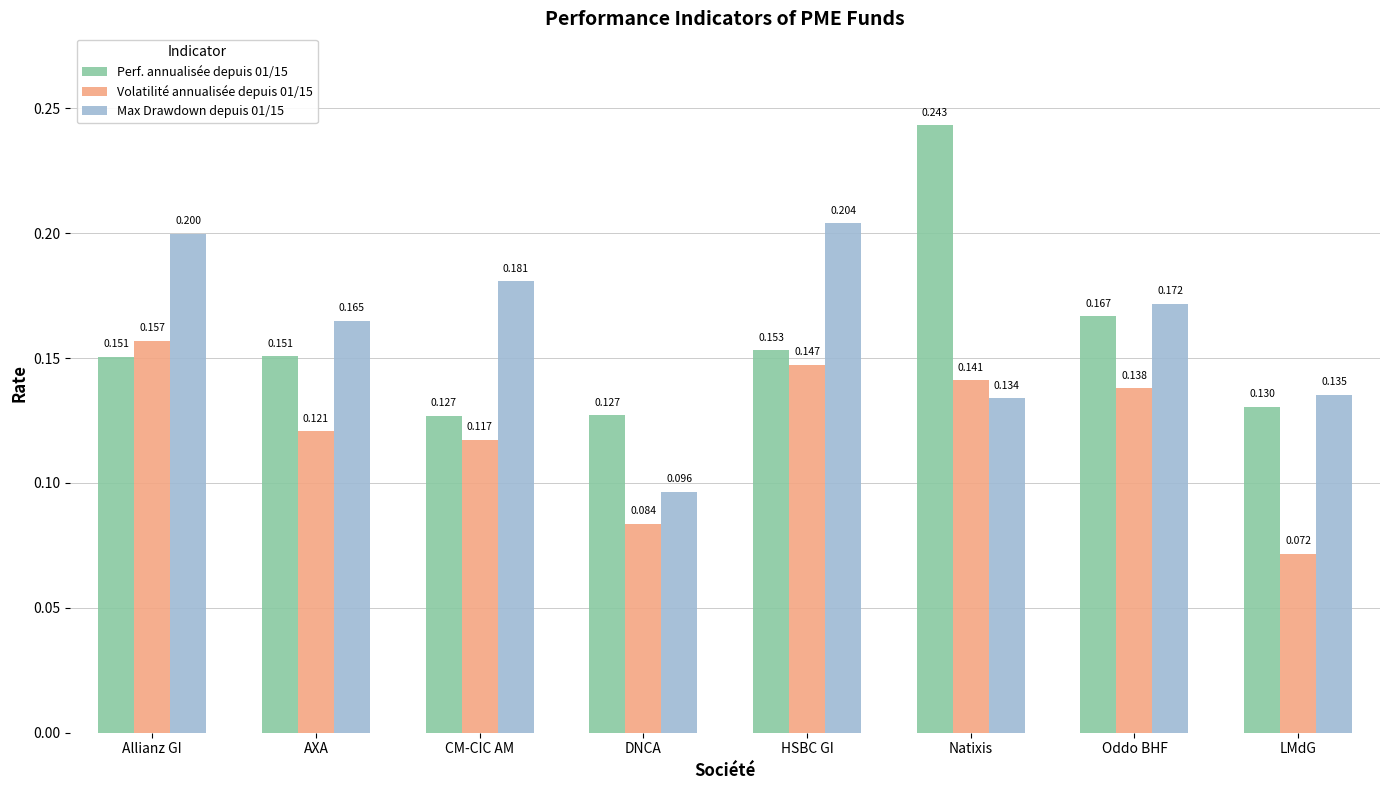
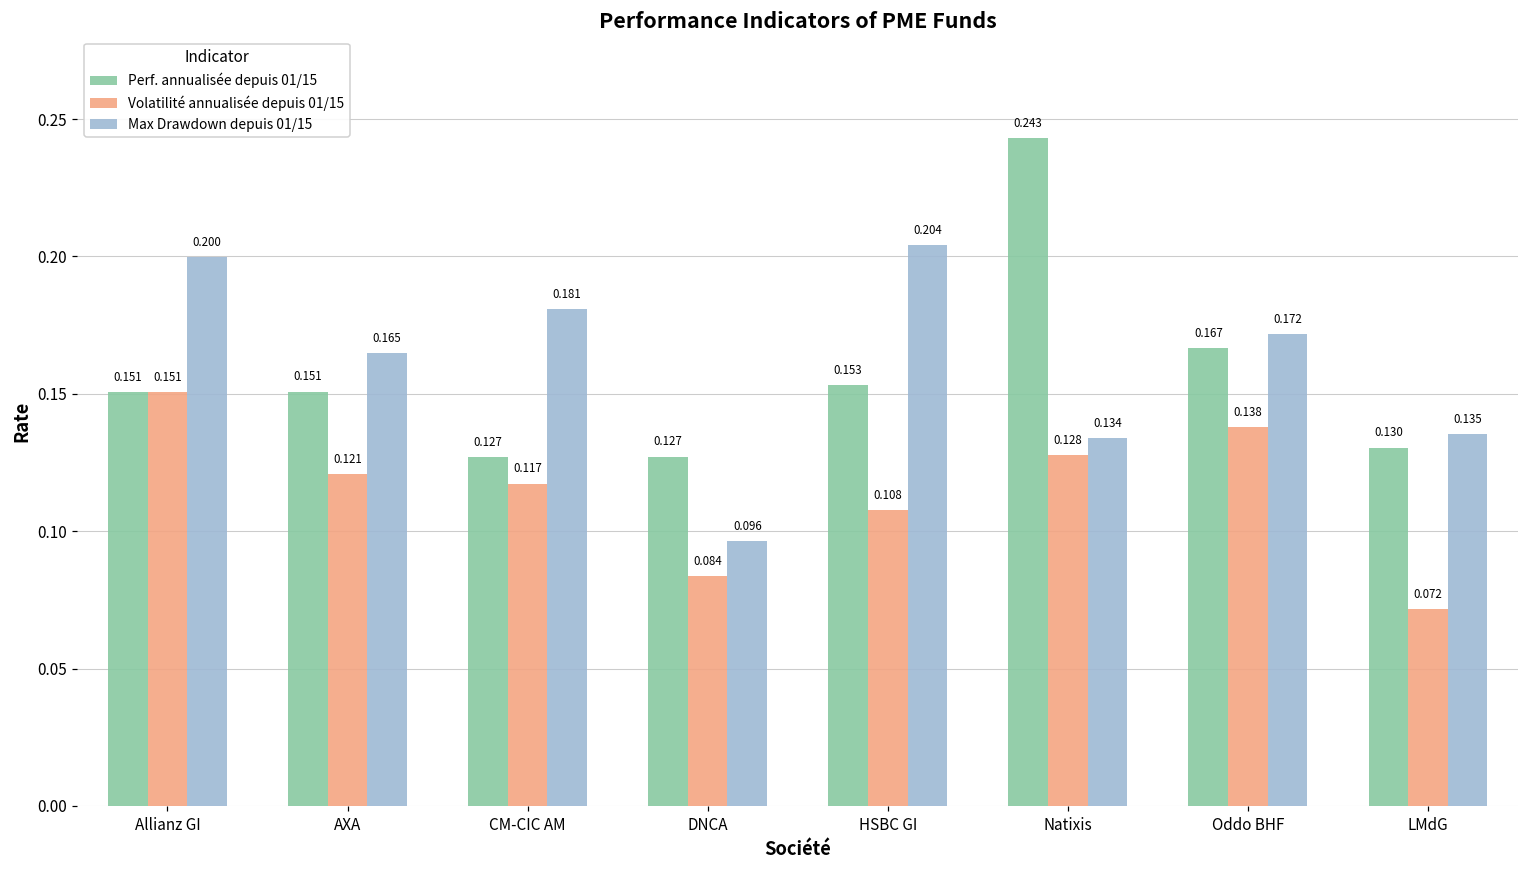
Volatilité annualisée depuis 01/15, Allianz GI: 0.157 -> 0.151
Volatilité annualisée depuis 01/15, HSBC GI: 0.147 -> 0.108
Volatilité annualisée depuis 01/15, Natixis: 0.141 -> 0.128
